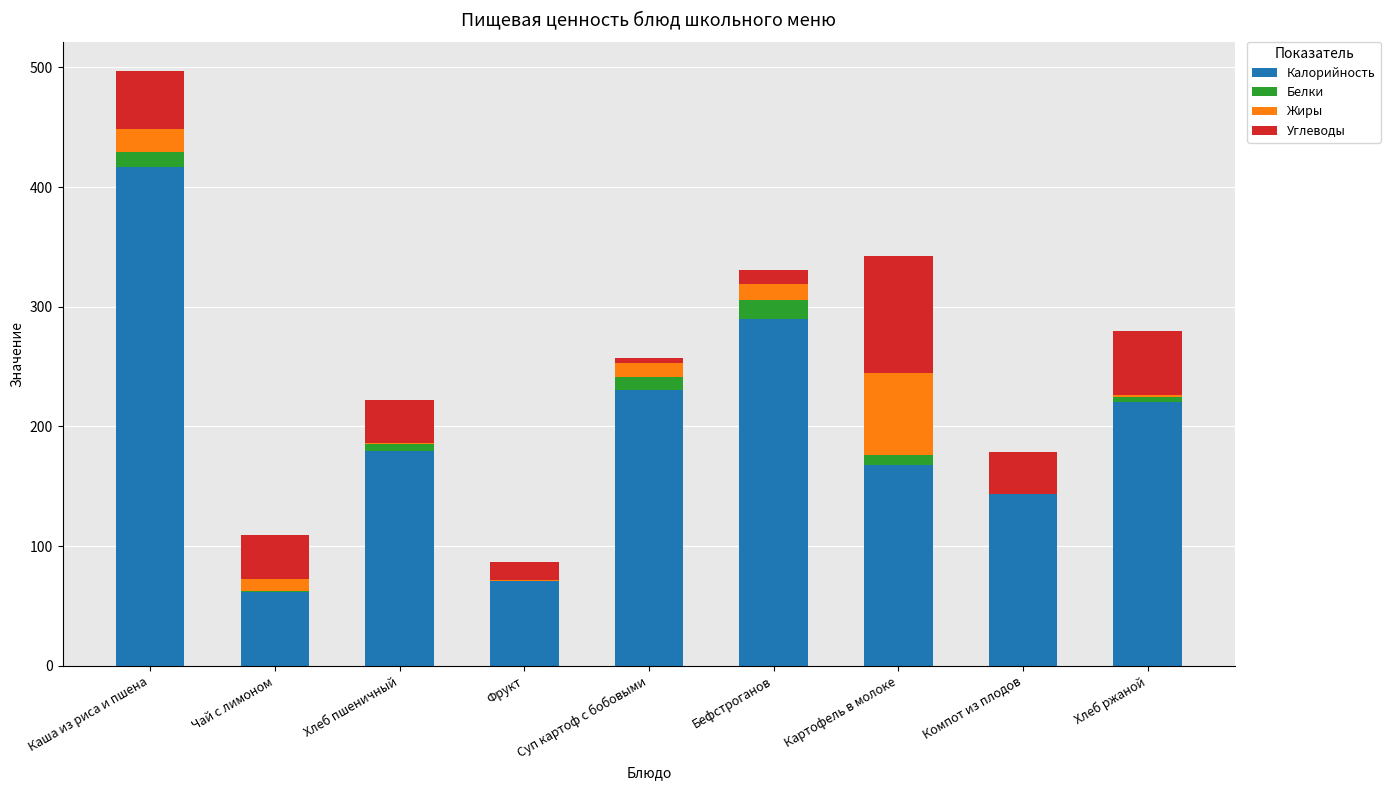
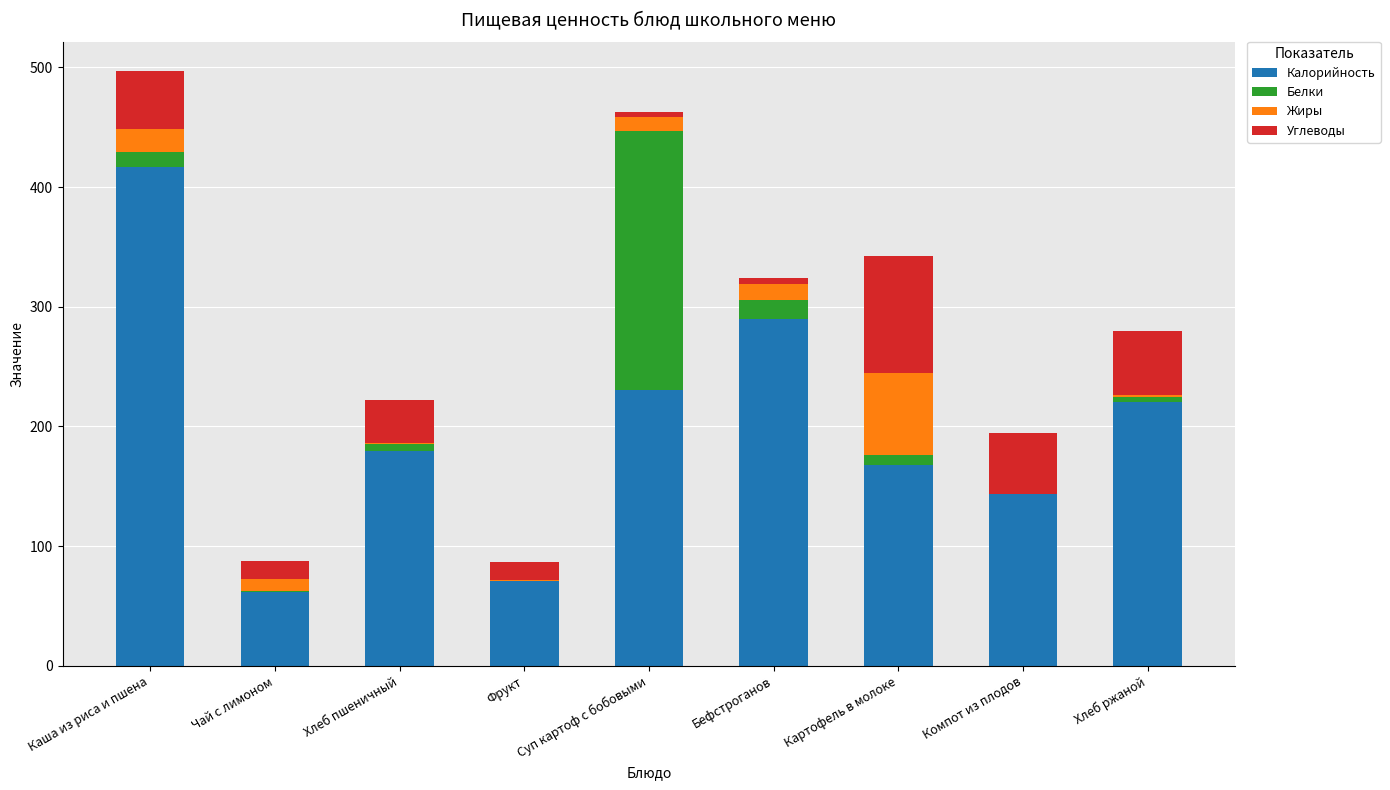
Углеводы, Чай с лимоном: 36 -> 15
Белки, Суп картоф с бобовыми: 11 -> 217
Углеводы, Бефстроганов: 12 -> 5
Углеводы, Компот из плодов: 35 -> 51
